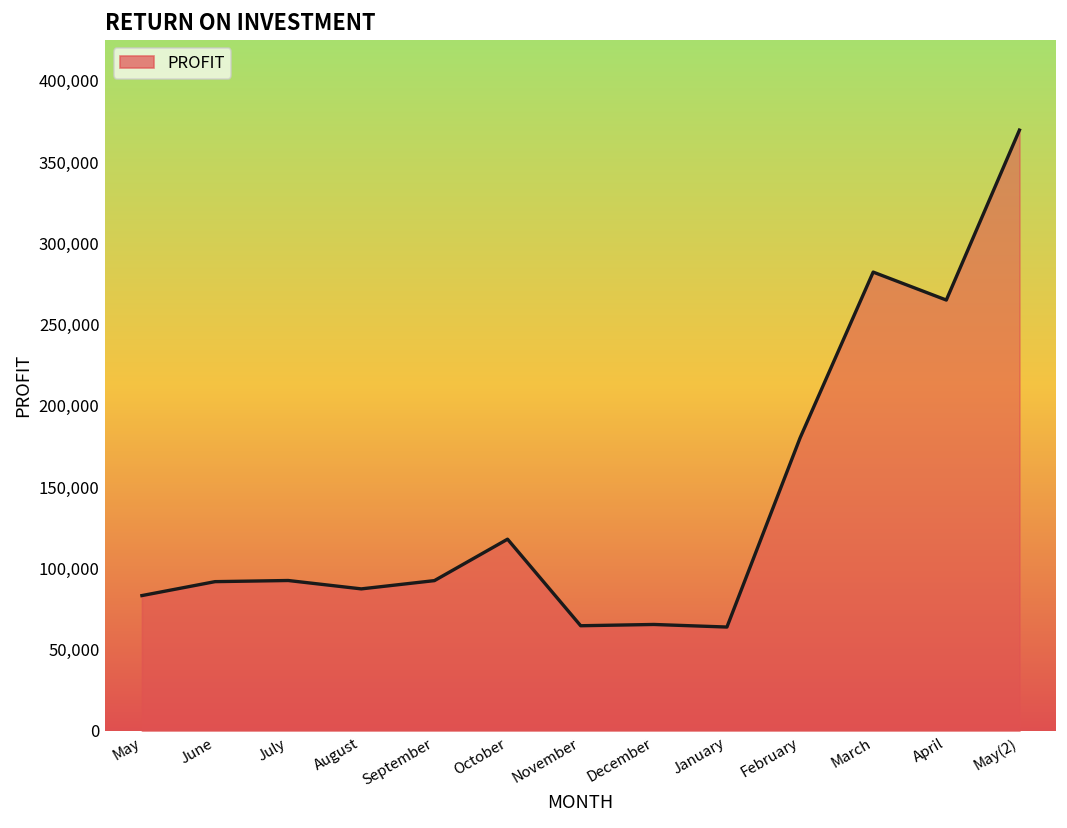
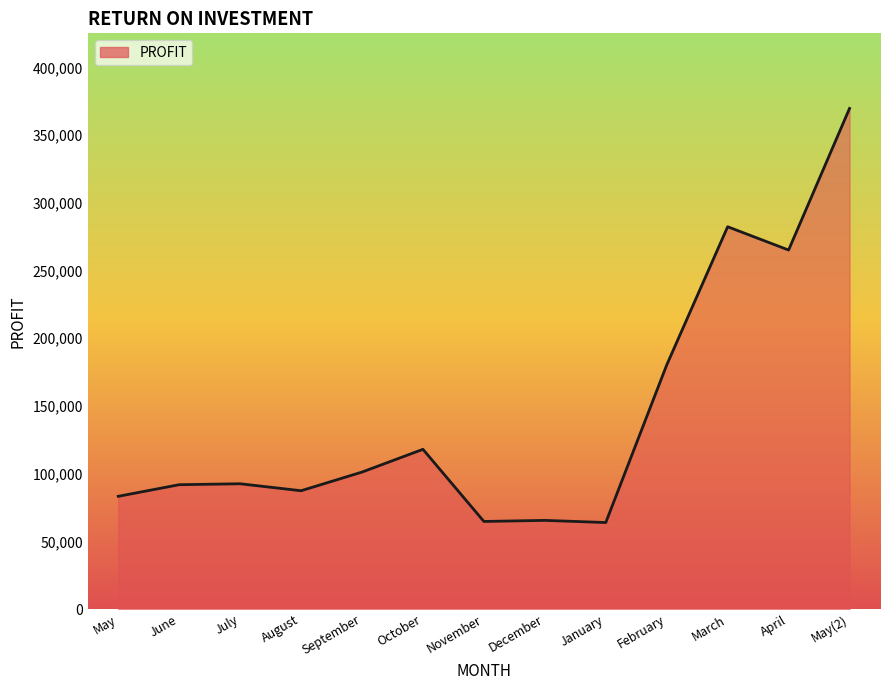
September: 92,000 -> 101,000
